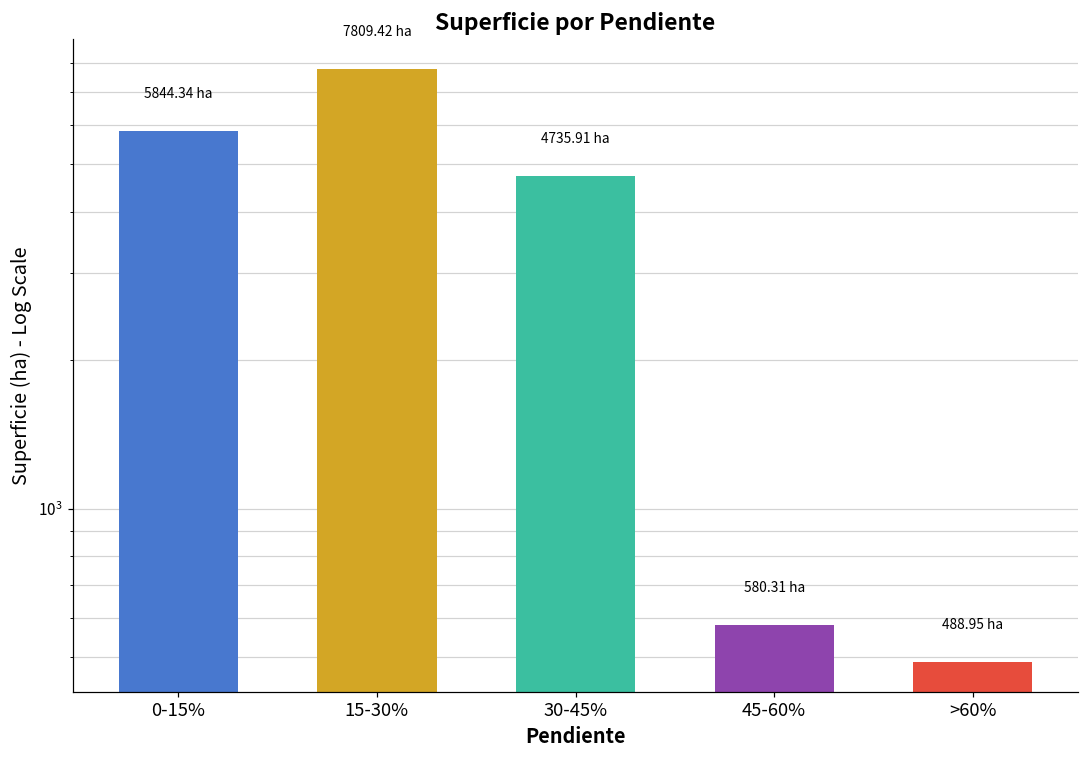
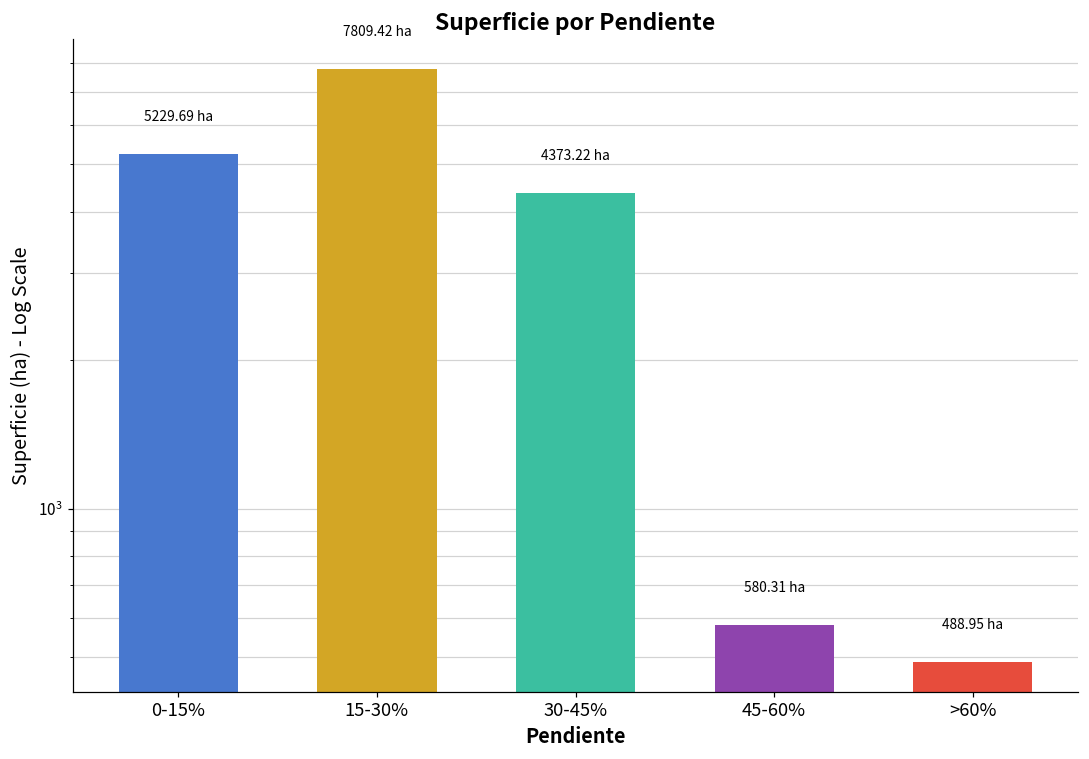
0-15%: 5844.34 -> 5229.69
30-45%: 4735.91 -> 4373.22
